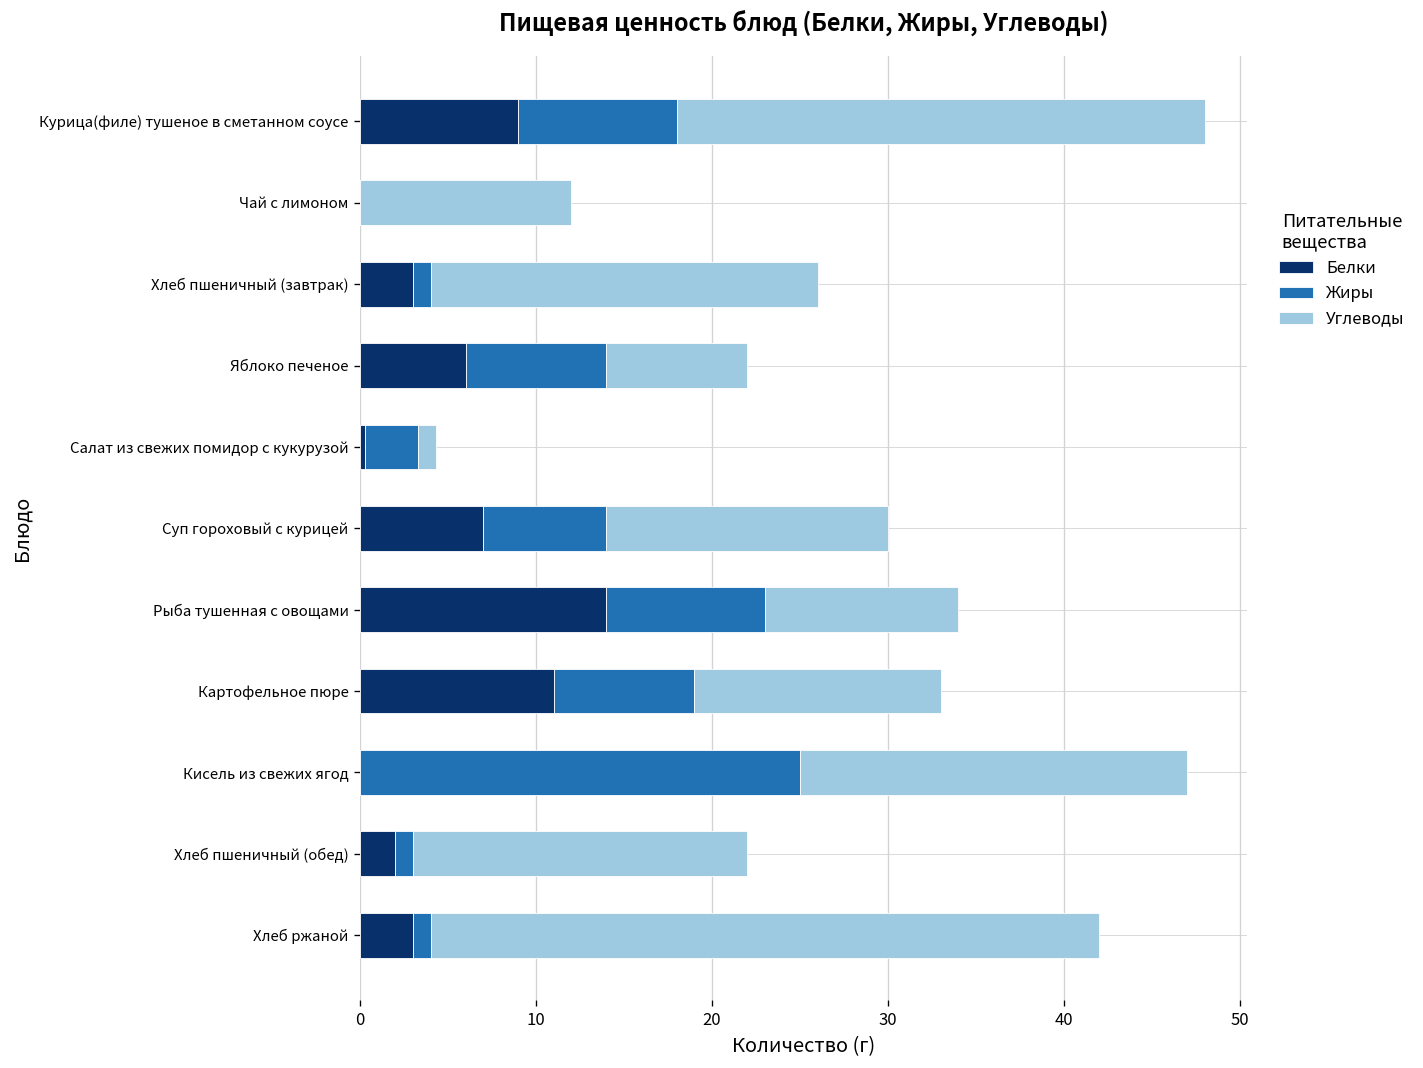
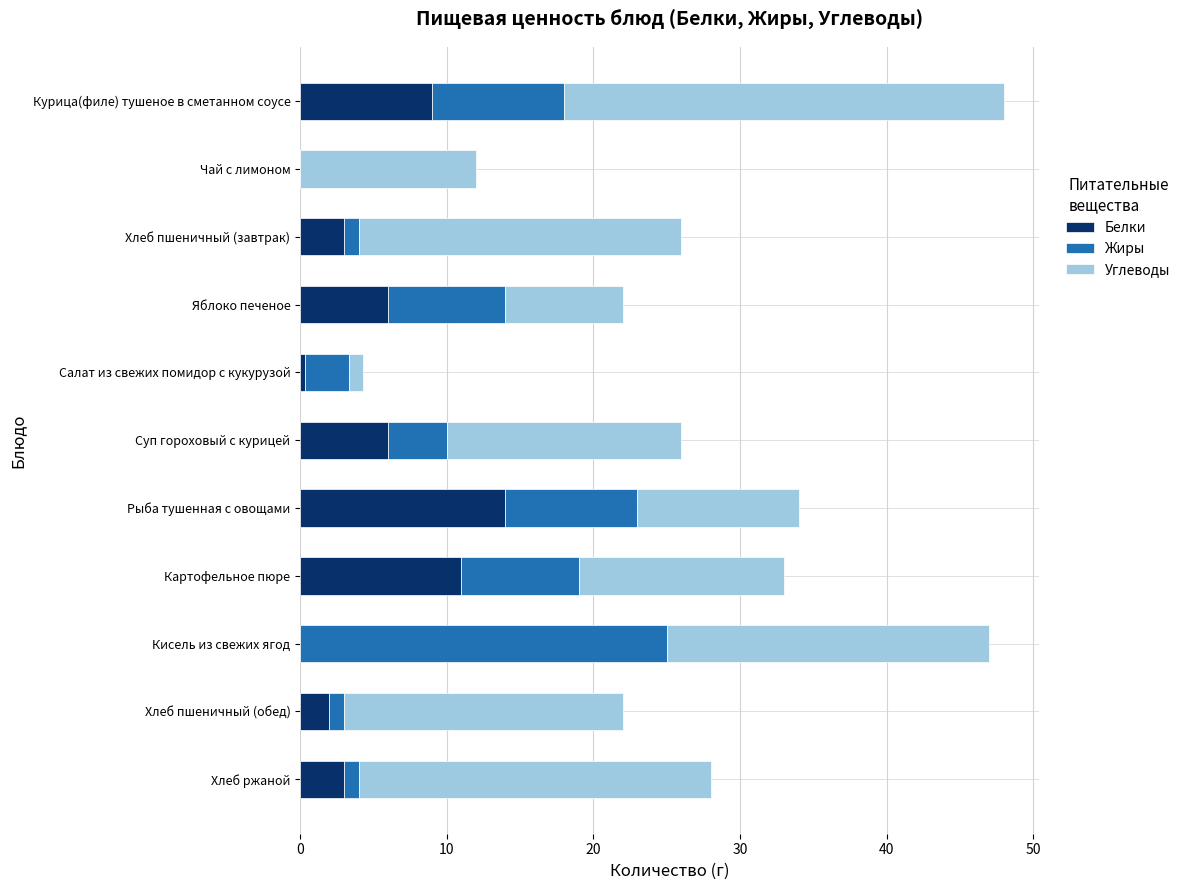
Белки, Суп гороховый с курицей: 7 -> 6
Жиры, Суп гороховый с курицей: 7 -> 4
Углеводы, Хлеб ржаной: 38 -> 24
